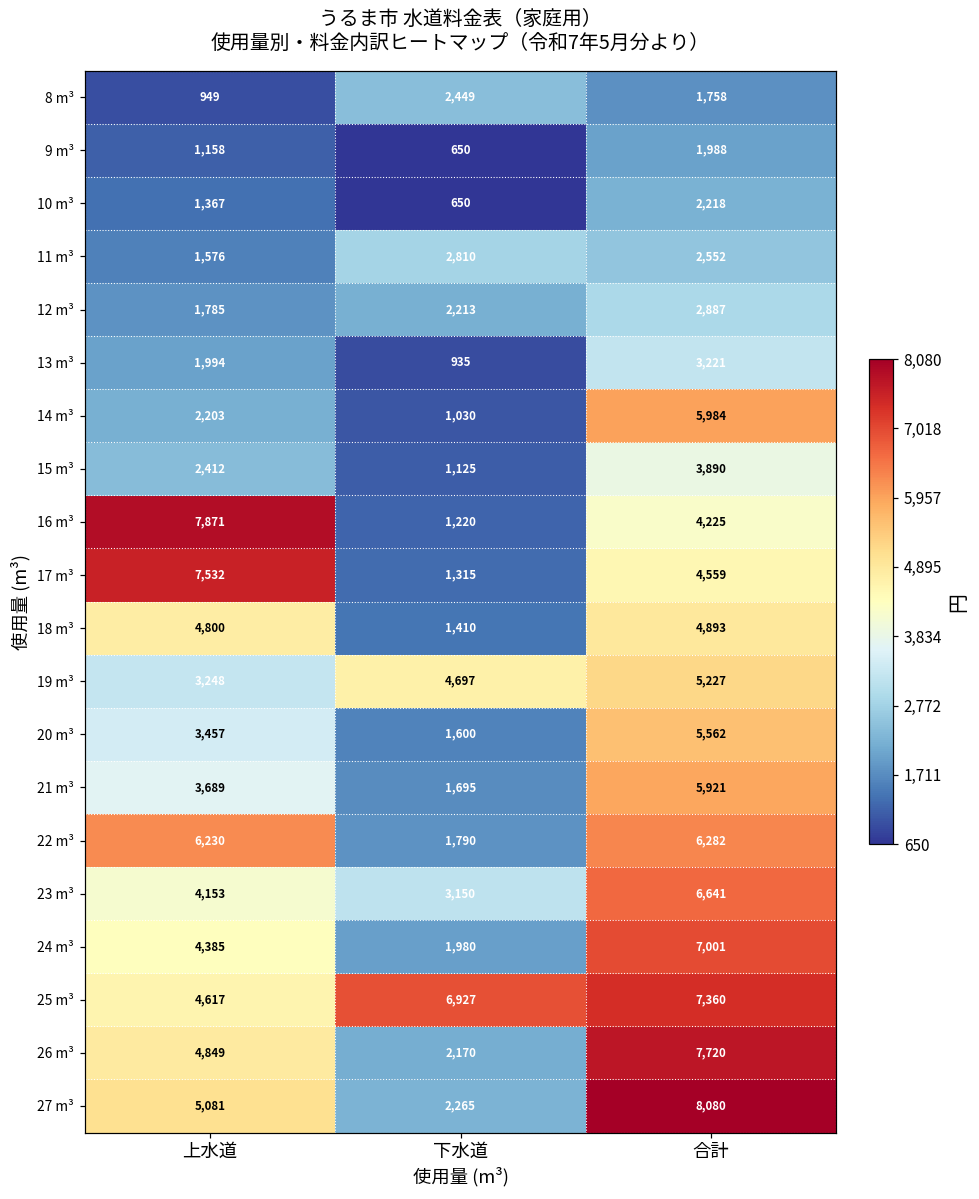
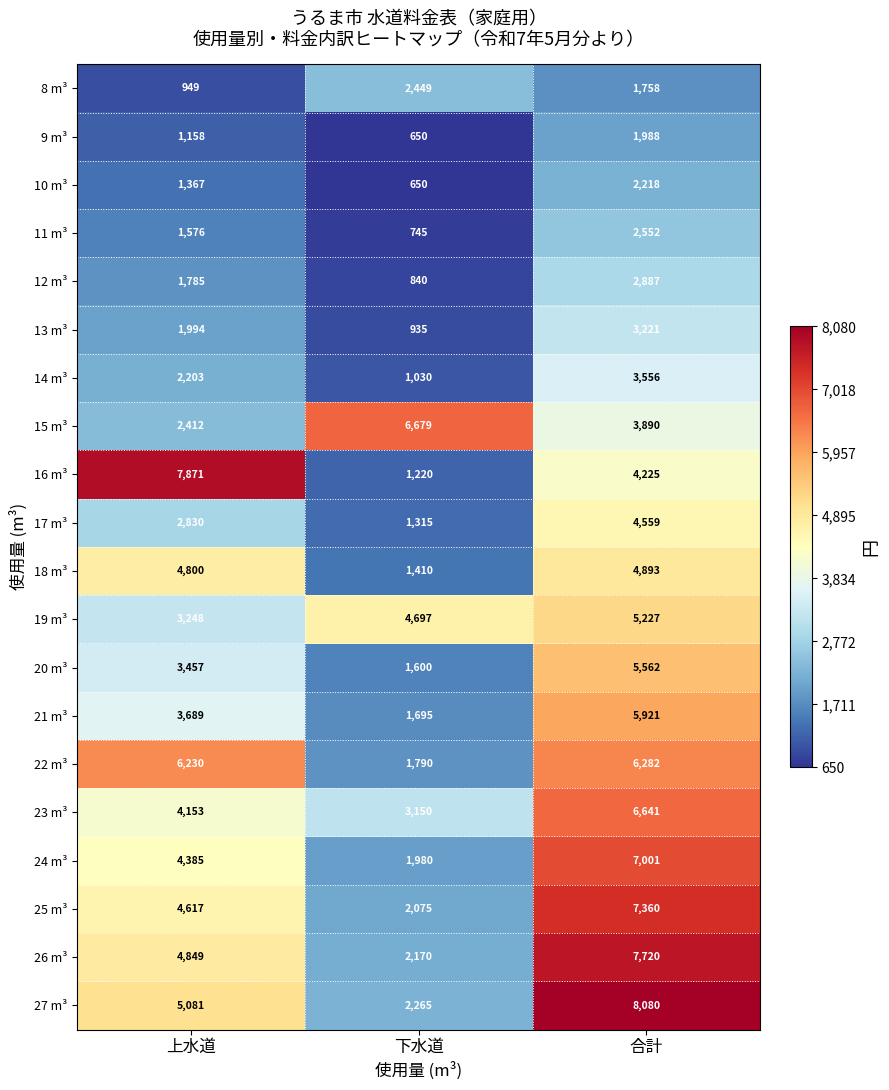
11 m³, 下水道: 2,810 -> 745
12 m³, 下水道: 2,213 -> 840
14 m³, 合計: 5,984 -> 3,556
15 m³, 下水道: 1,125 -> 6,679
17 m³, 上水道: 7,532 -> 2,830
25 m³, 下水道: 6,927 -> 2,075
